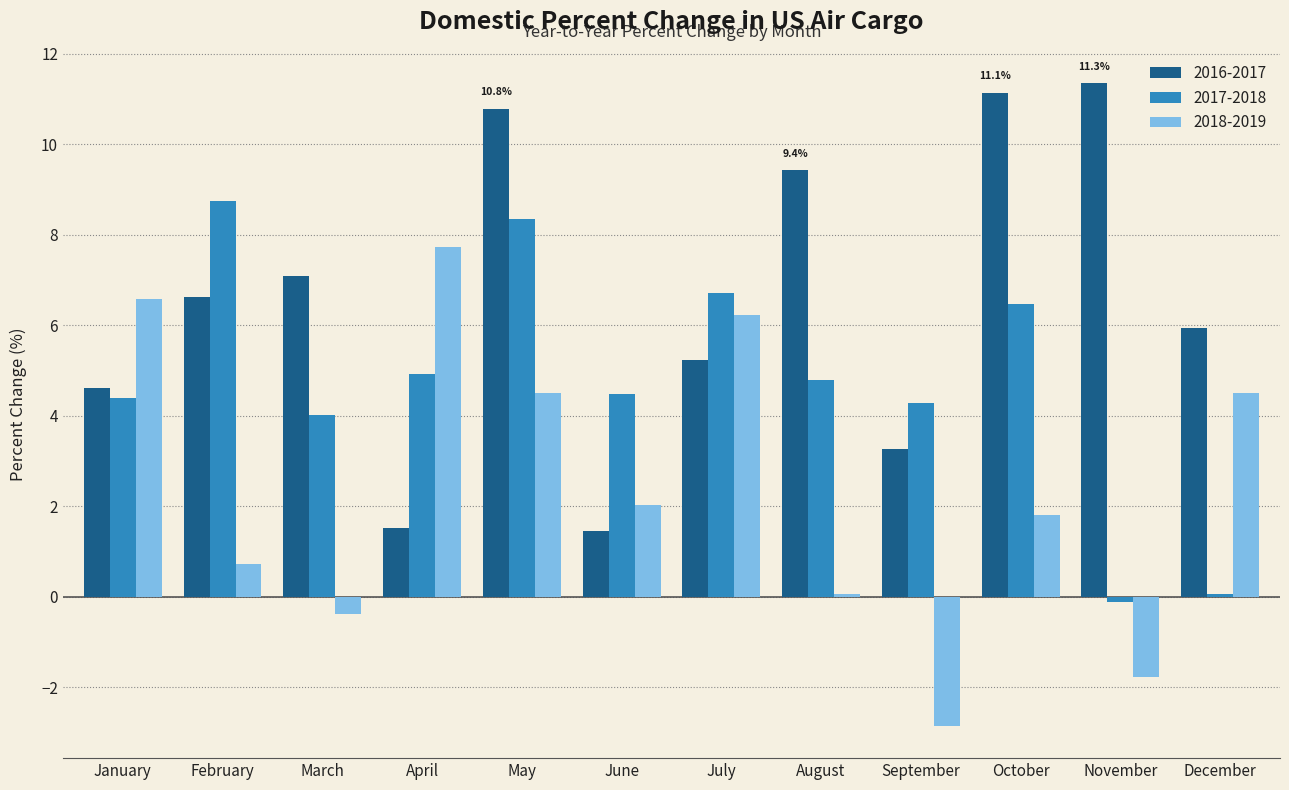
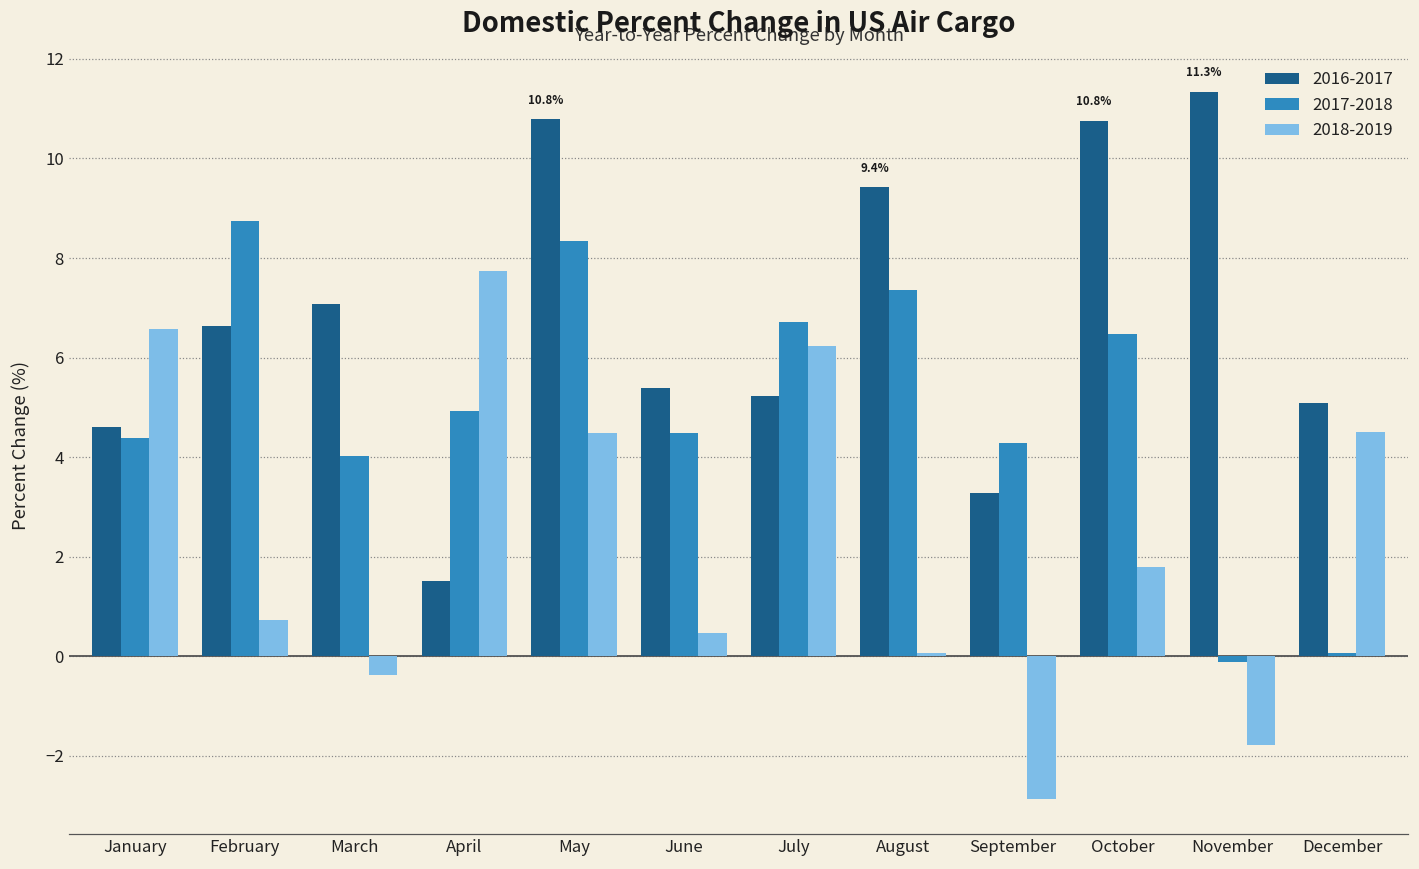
2016-2017, June: 1.5 -> 5.4
2018-2019, June: 2.0 -> 0.5
2017-2018, August: 4.8 -> 7.4
2016-2017, October: 11.1% -> 10.8%
2016-2017, December: 5.9 -> 5.1
